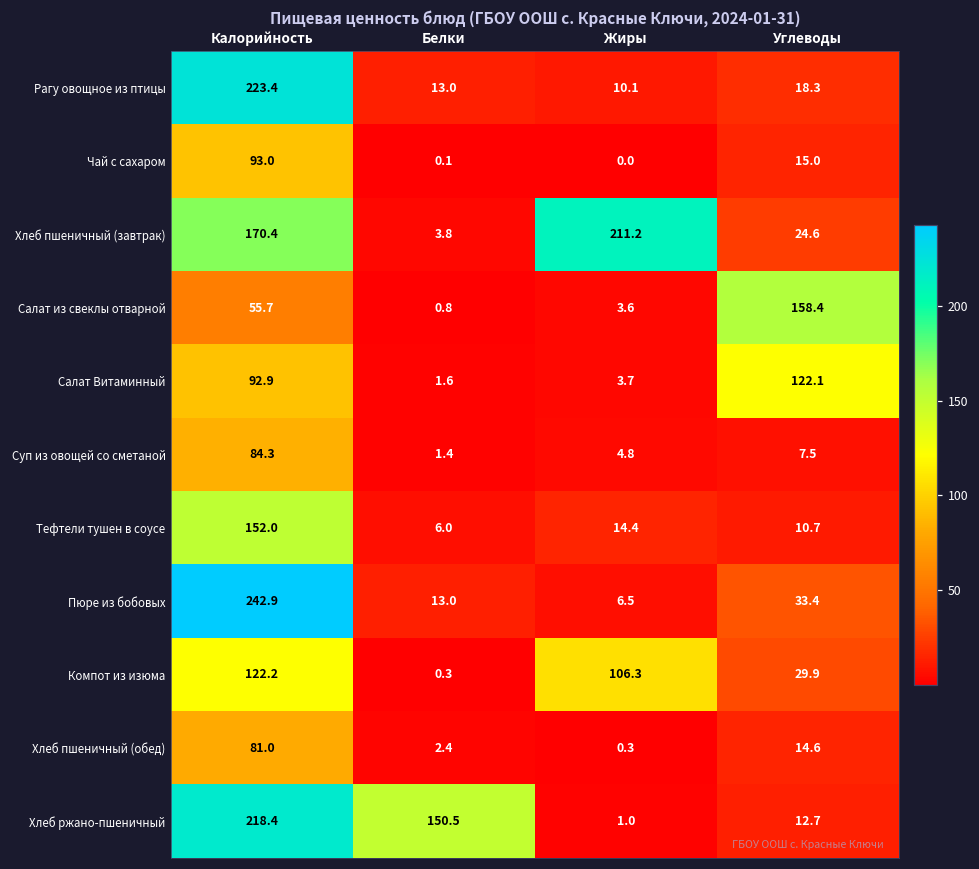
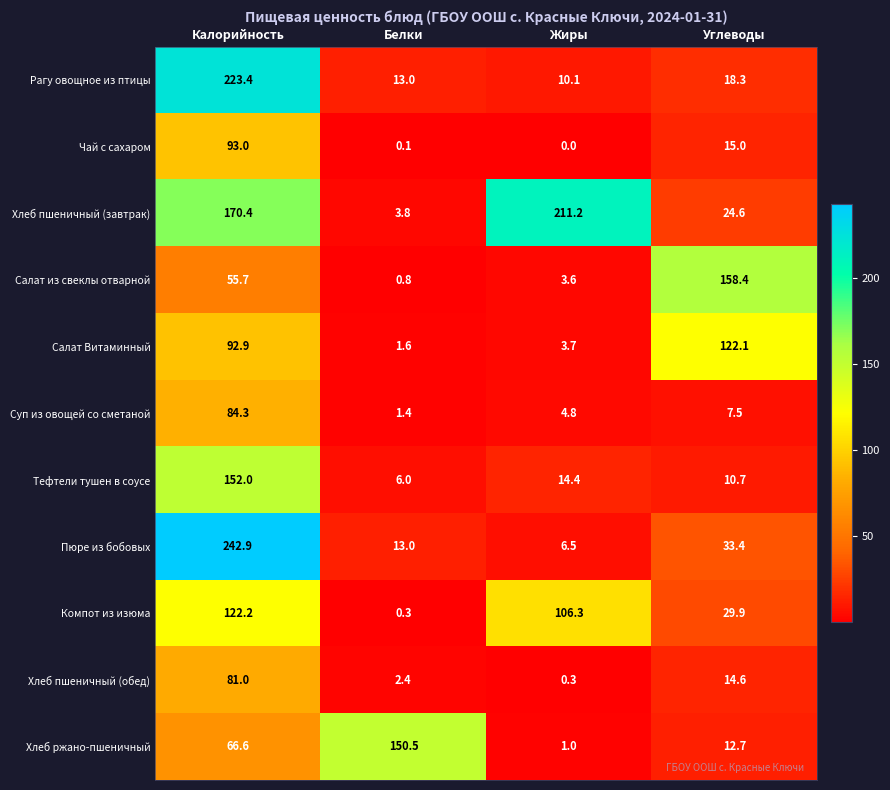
Хлеб ржано-пшеничный, Калорийность: 218.4 -> 66.6
